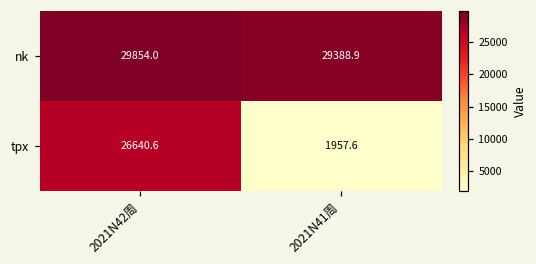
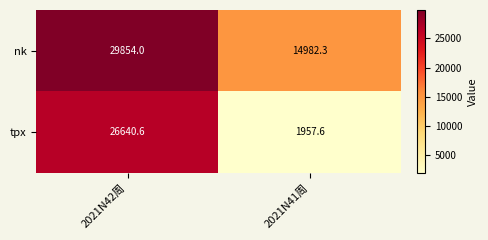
nk, 2021N41周: 29388.9 -> 14982.3
